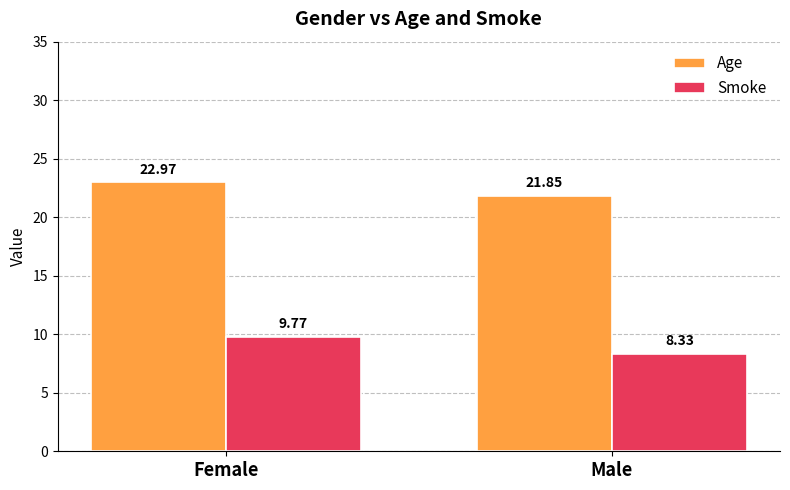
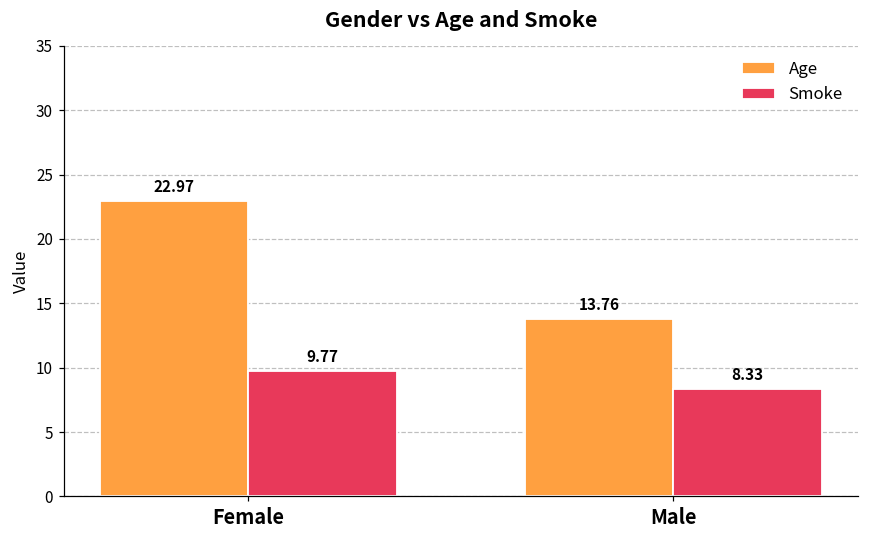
Age, Male: 21.85 -> 13.76
